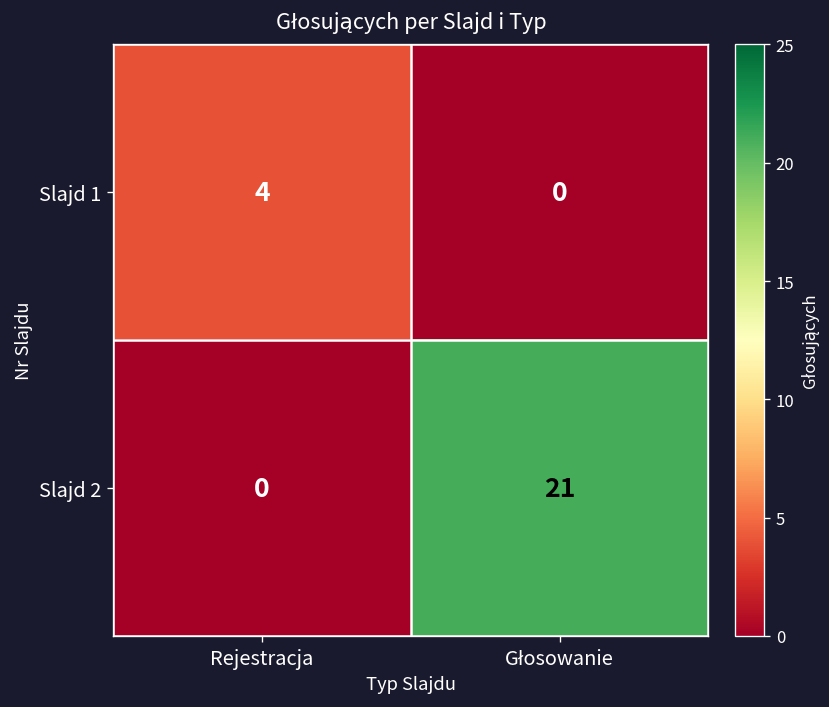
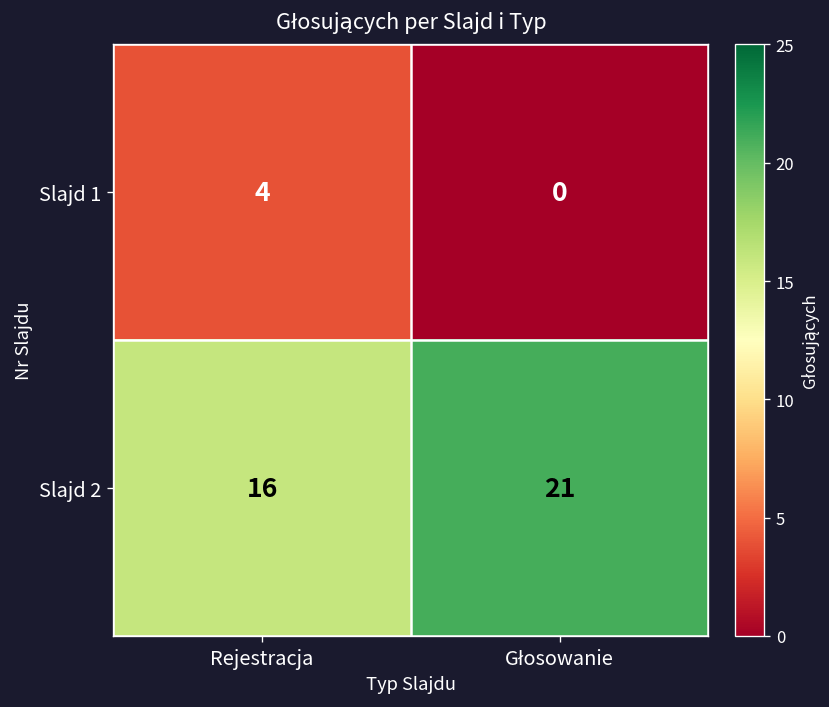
Slajd 2, Rejestracja: 0 -> 16
